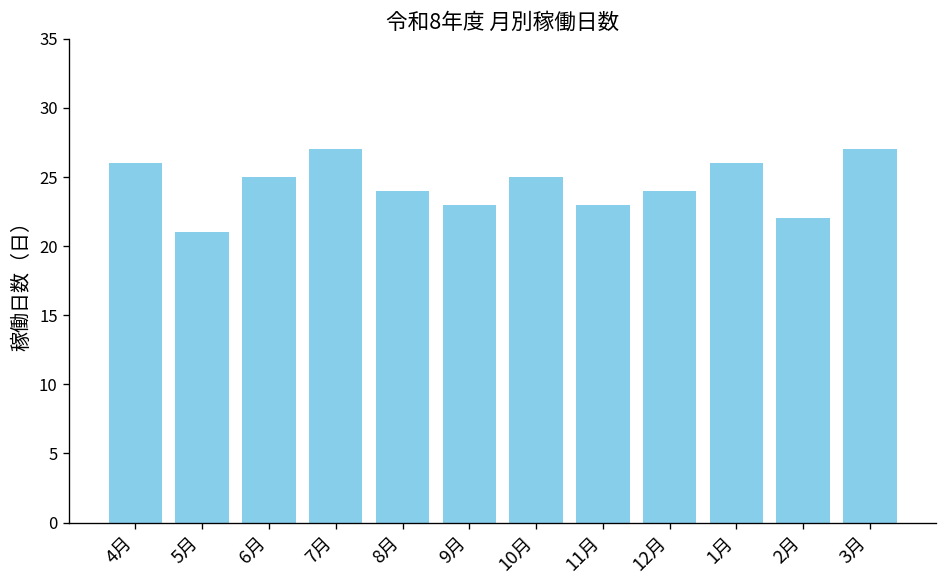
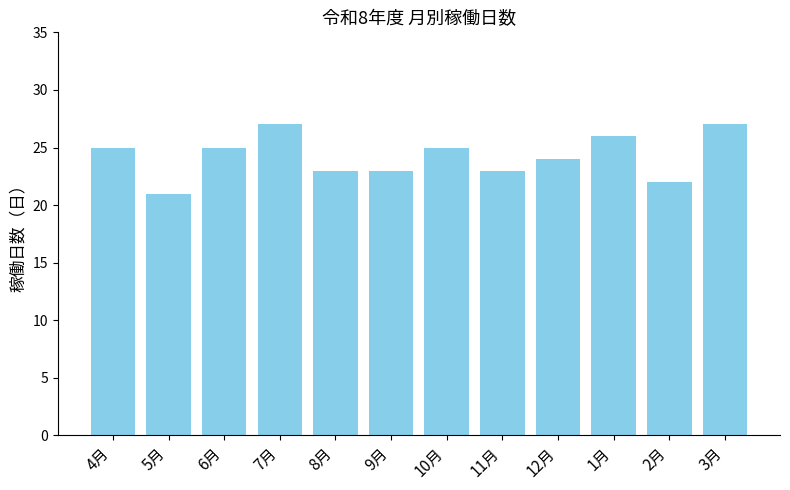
4月: 26 -> 25
8月: 24 -> 23
